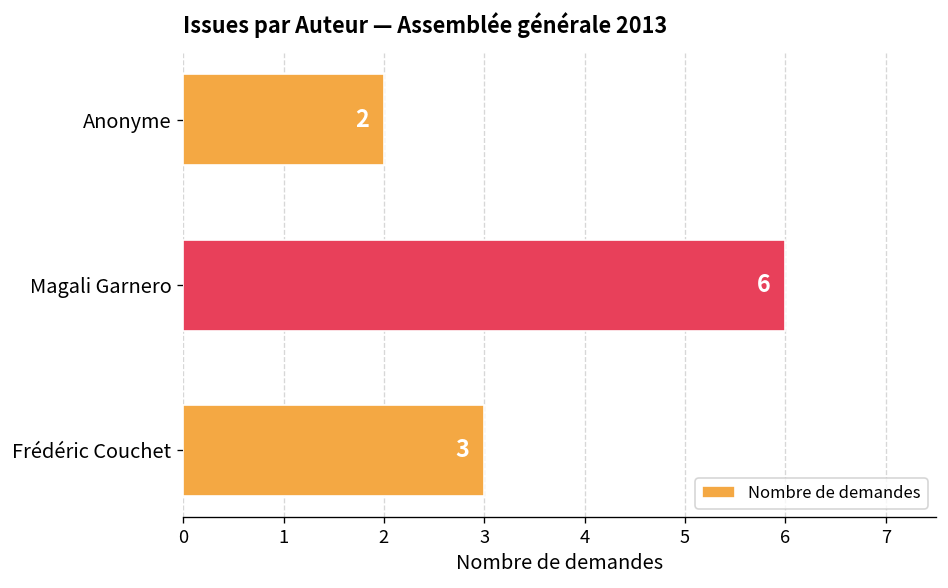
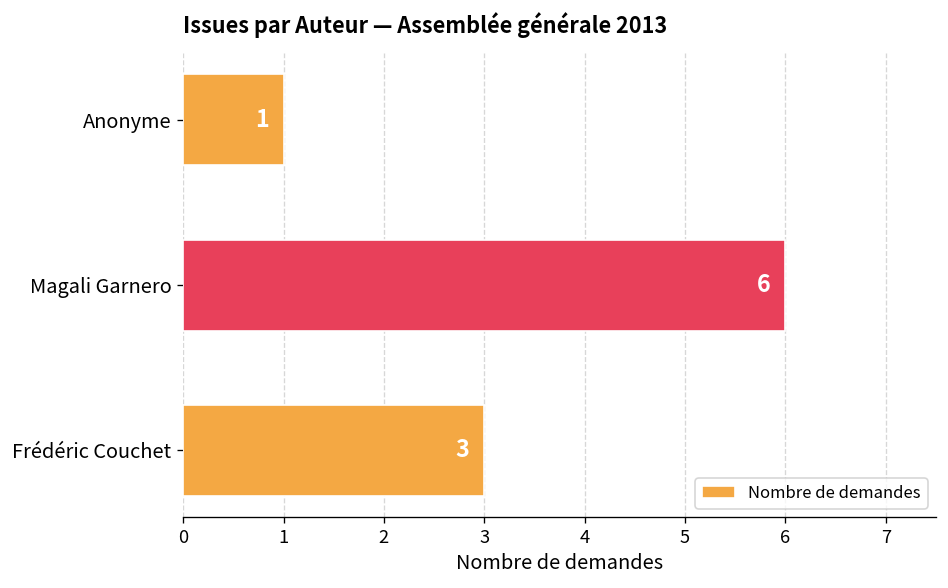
Anonyme: 2 -> 1
